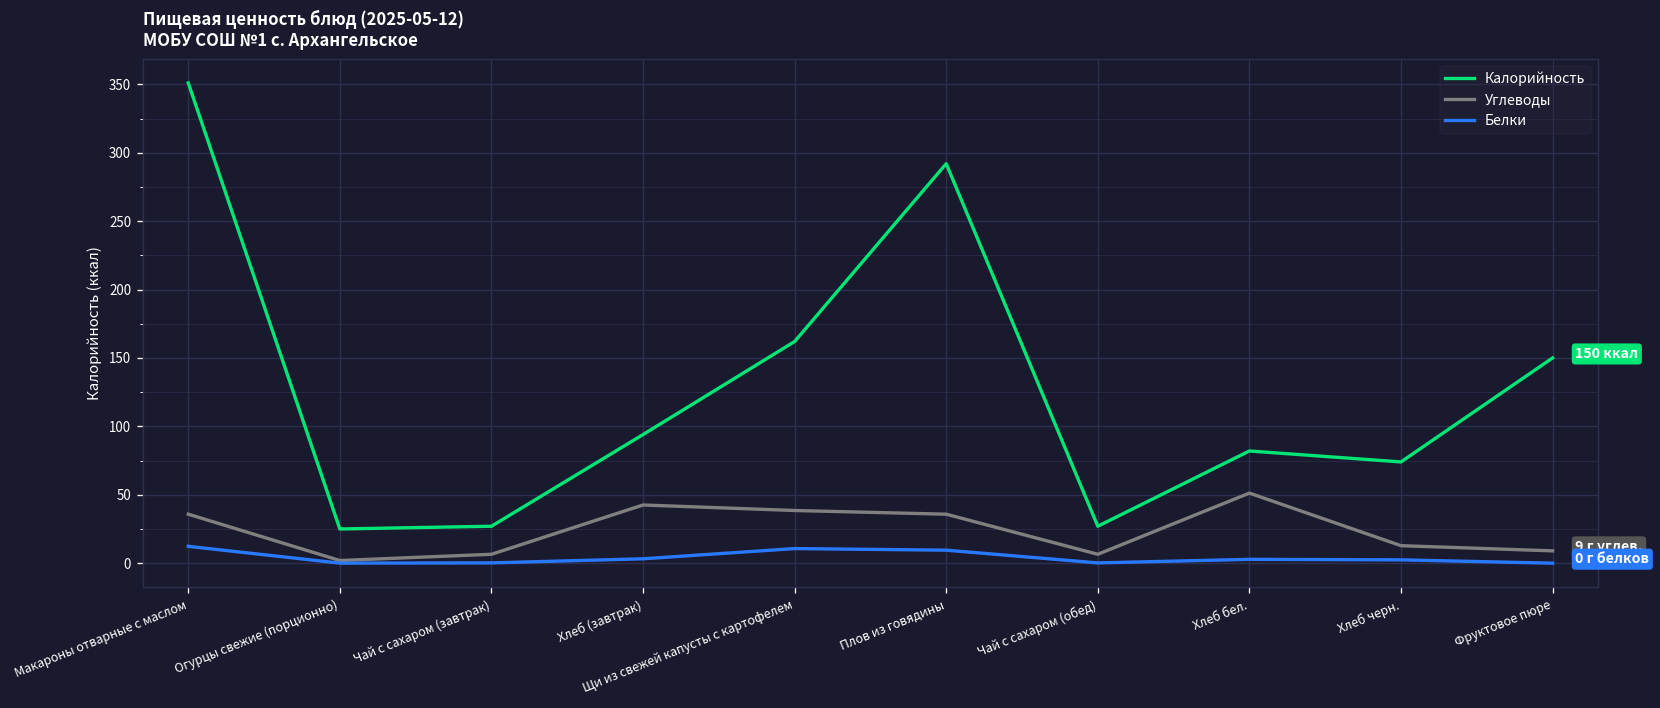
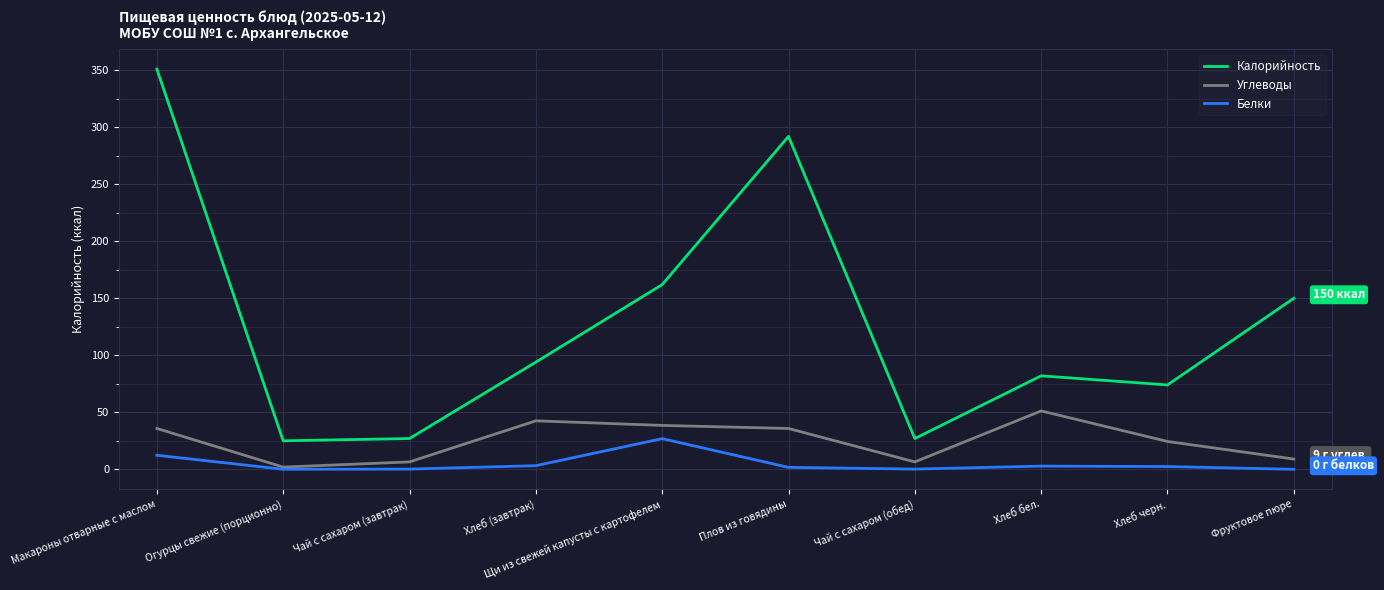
Белки, Щи из свежей капусты с картофелем: 11 -> 27
Белки, Плов из говядины: 10 -> 2
Углеводы, Хлеб черн.: 13 -> 24
